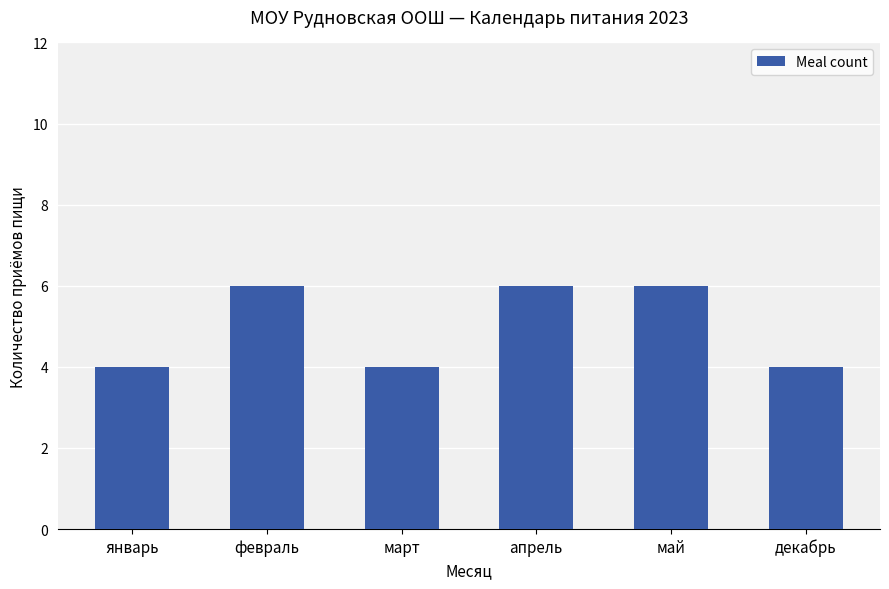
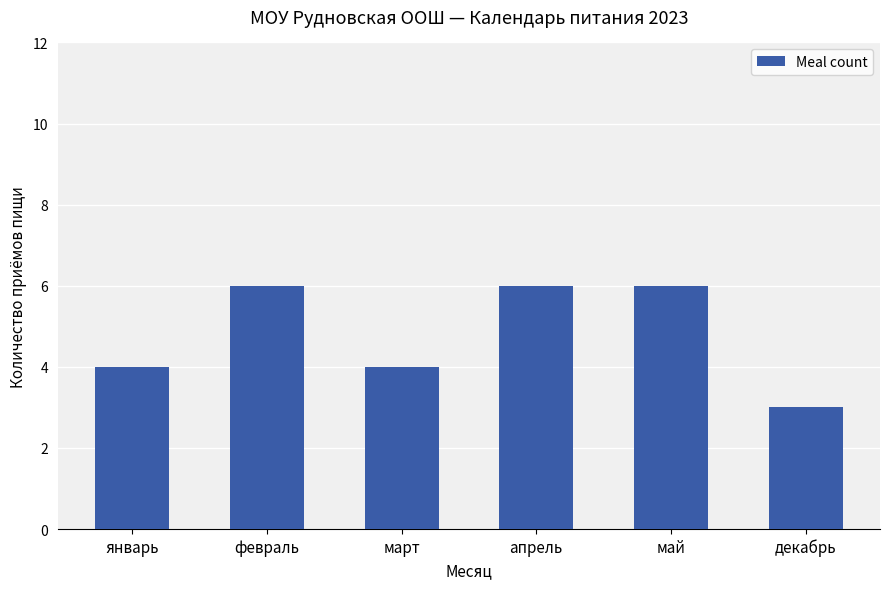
декабрь: 4 -> 3
